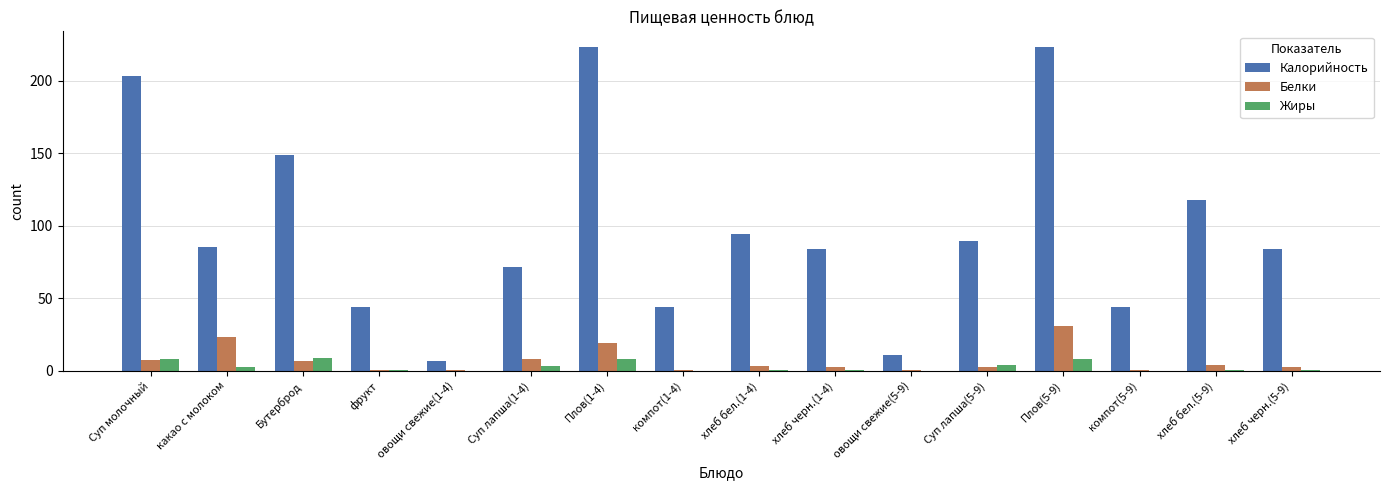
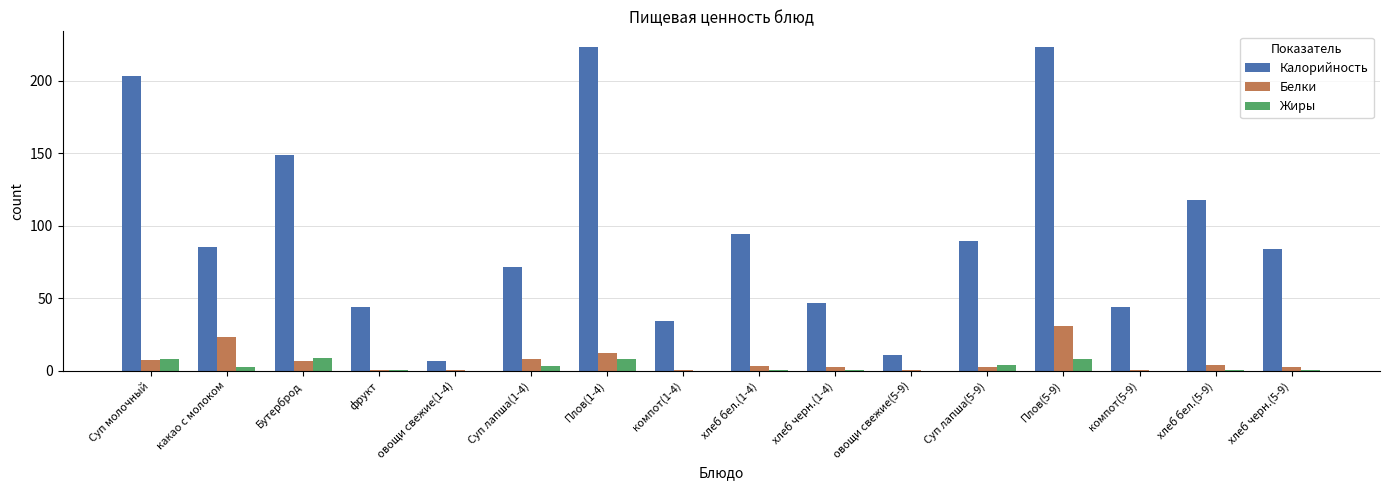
Белки, Плов(1-4): 19 -> 12
Калорийность, компот(1-4): 44 -> 35
Калорийность, хлеб черн.(1-4): 84 -> 47
